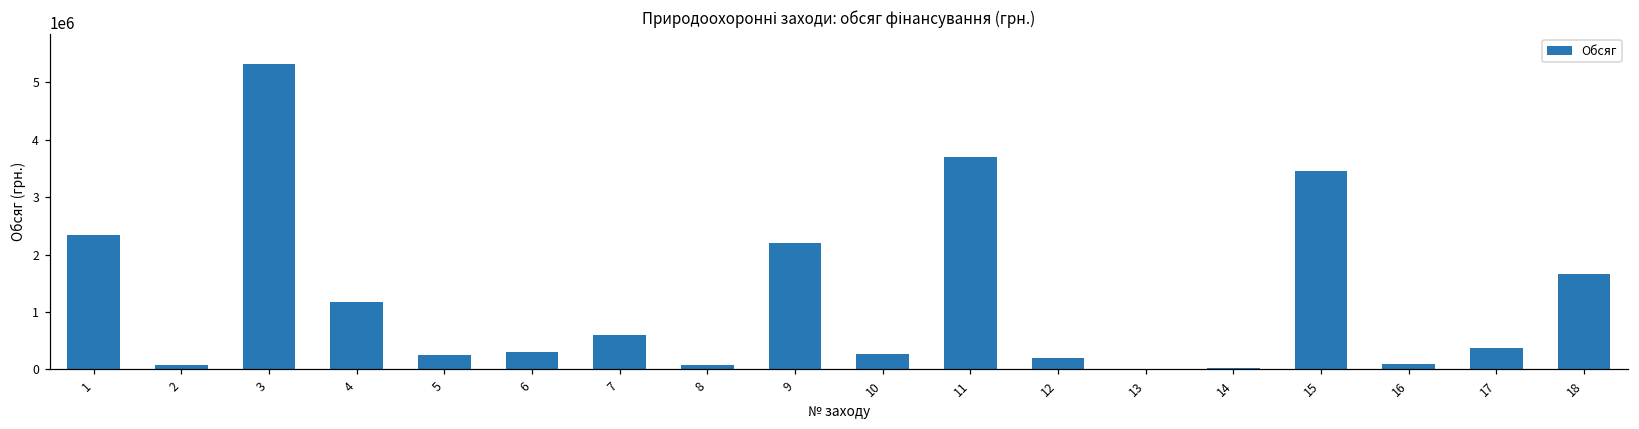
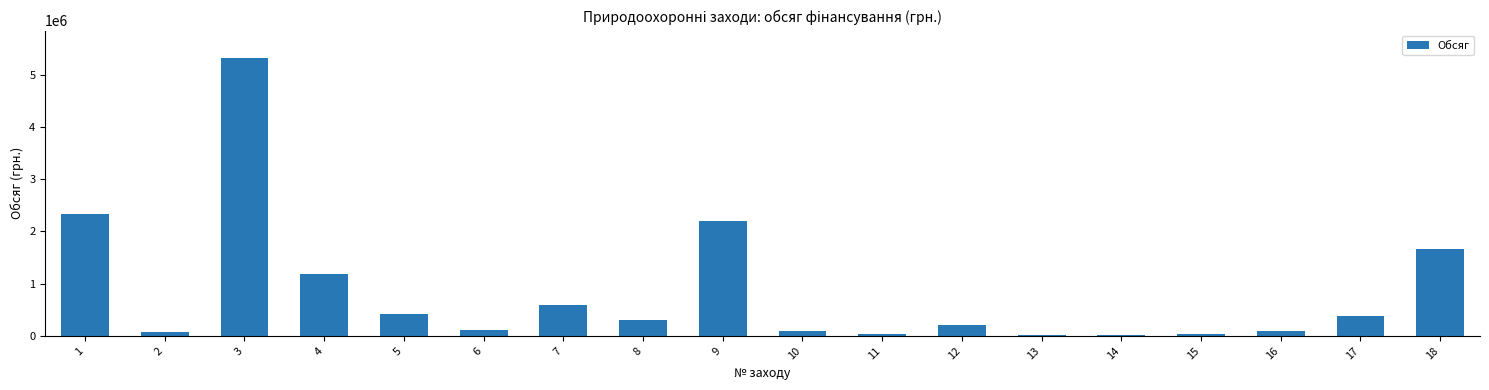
5: 200000 -> 400000
6: 300000 -> 100000
8: 100000 -> 300000
10: 300000 -> 100000
11: 3700000 -> 0
15: 3500000 -> 0
